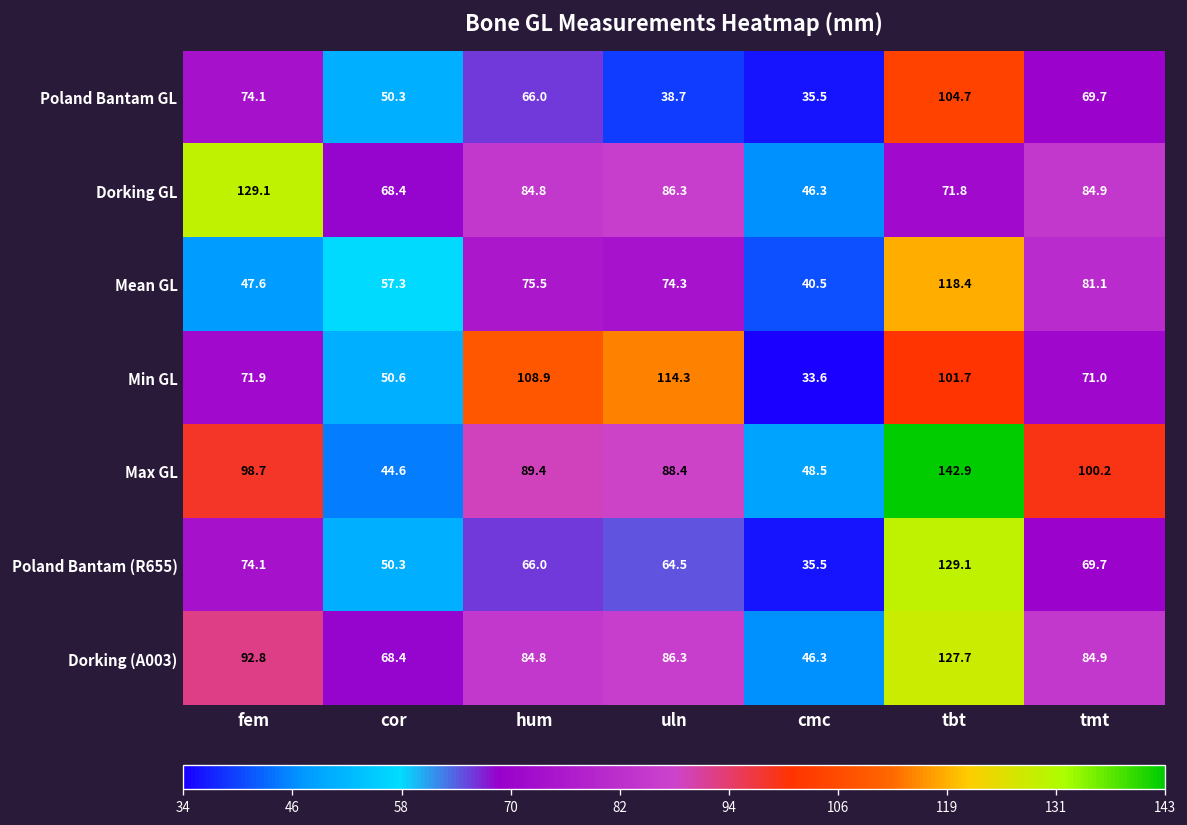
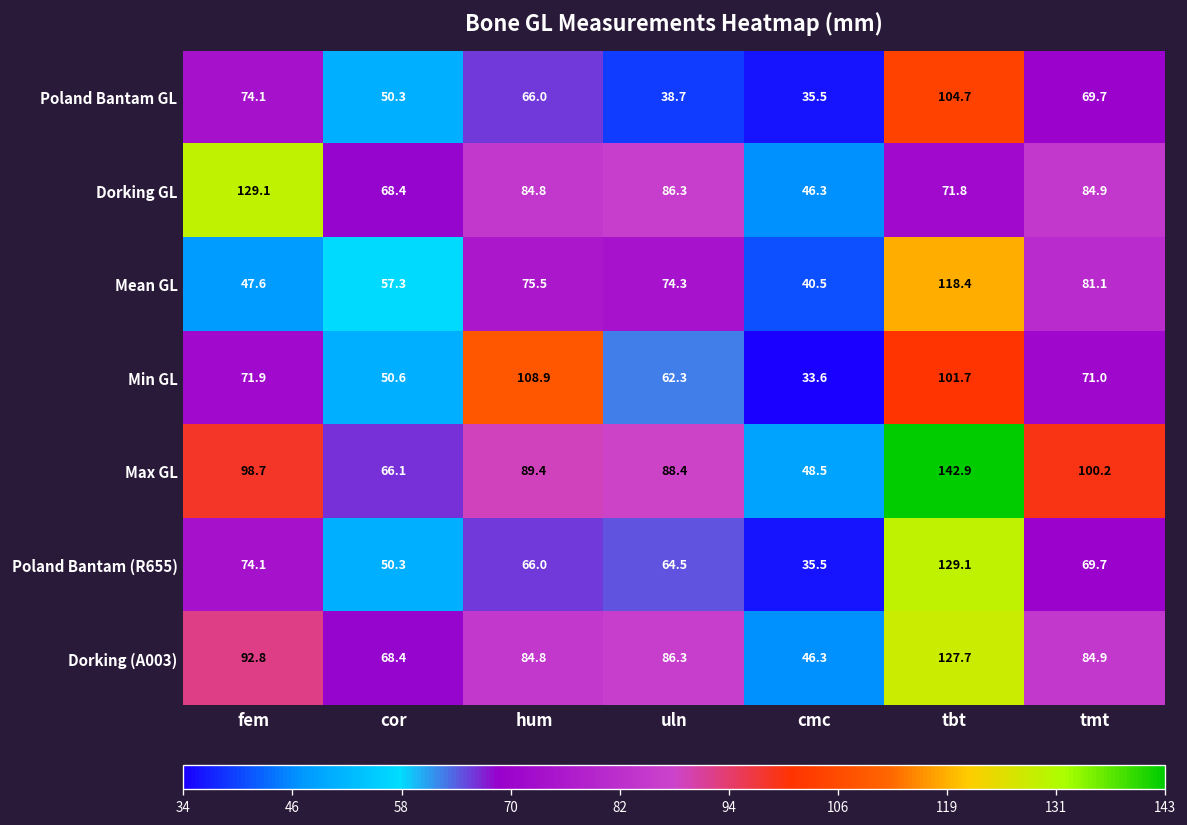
Min GL, uln: 114.3 -> 62.3
Max GL, cor: 44.6 -> 66.1
